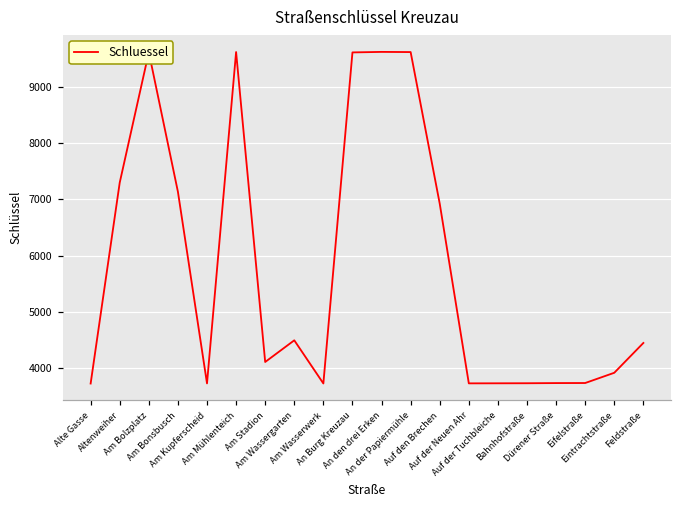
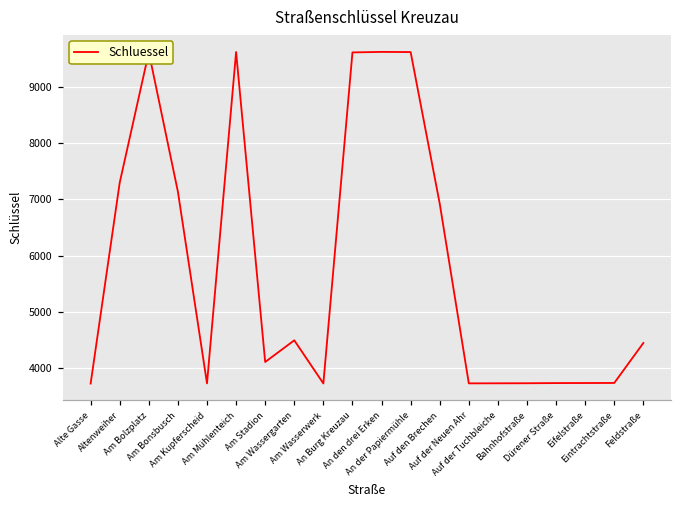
Eintrachtstraße: 3900 -> 3700
